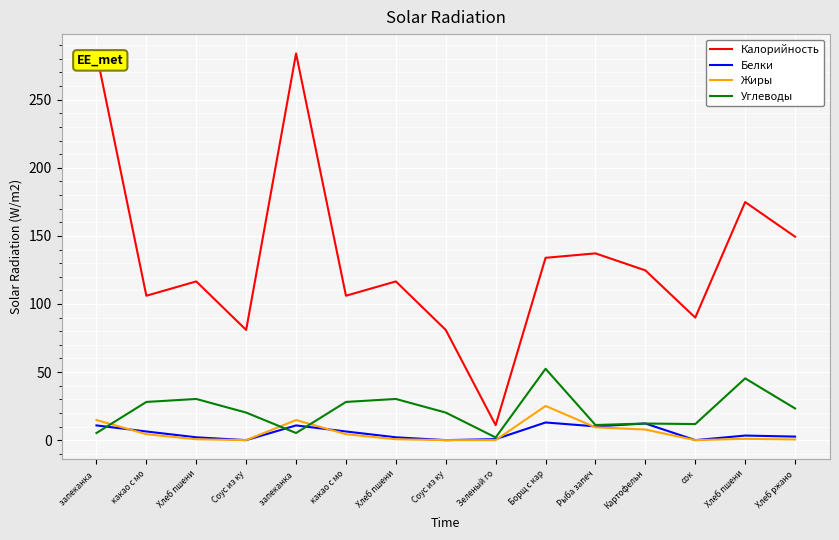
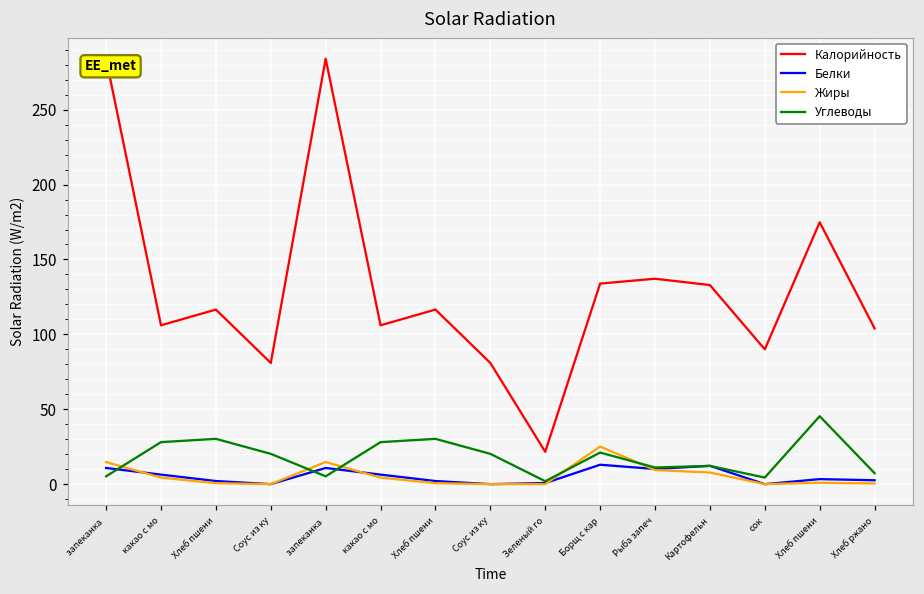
Калорийность, Зеленый го: 11 -> 22
Углеводы, Борщ с кар: 52 -> 21
Калорийность, Картофельн: 125 -> 133
Углеводы, сок: 12 -> 4
Калорийность, Хлеб ржано: 149 -> 104
Углеводы, Хлеб ржано: 23 -> 7
